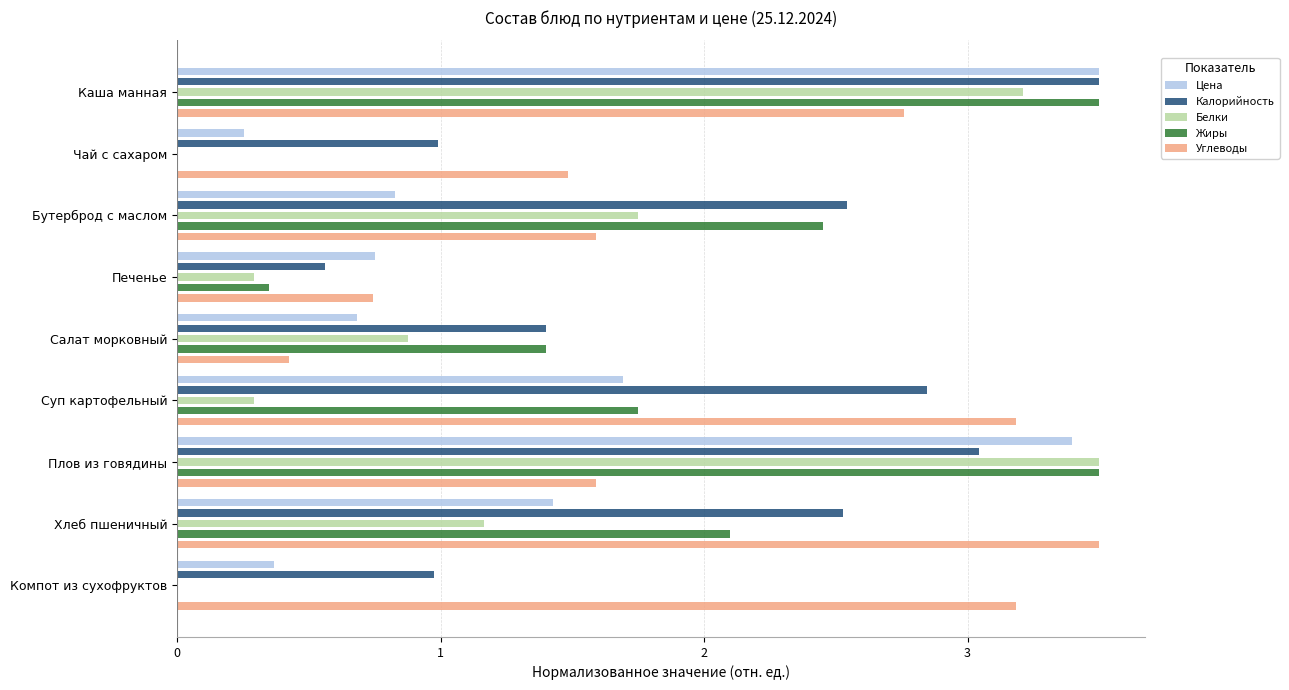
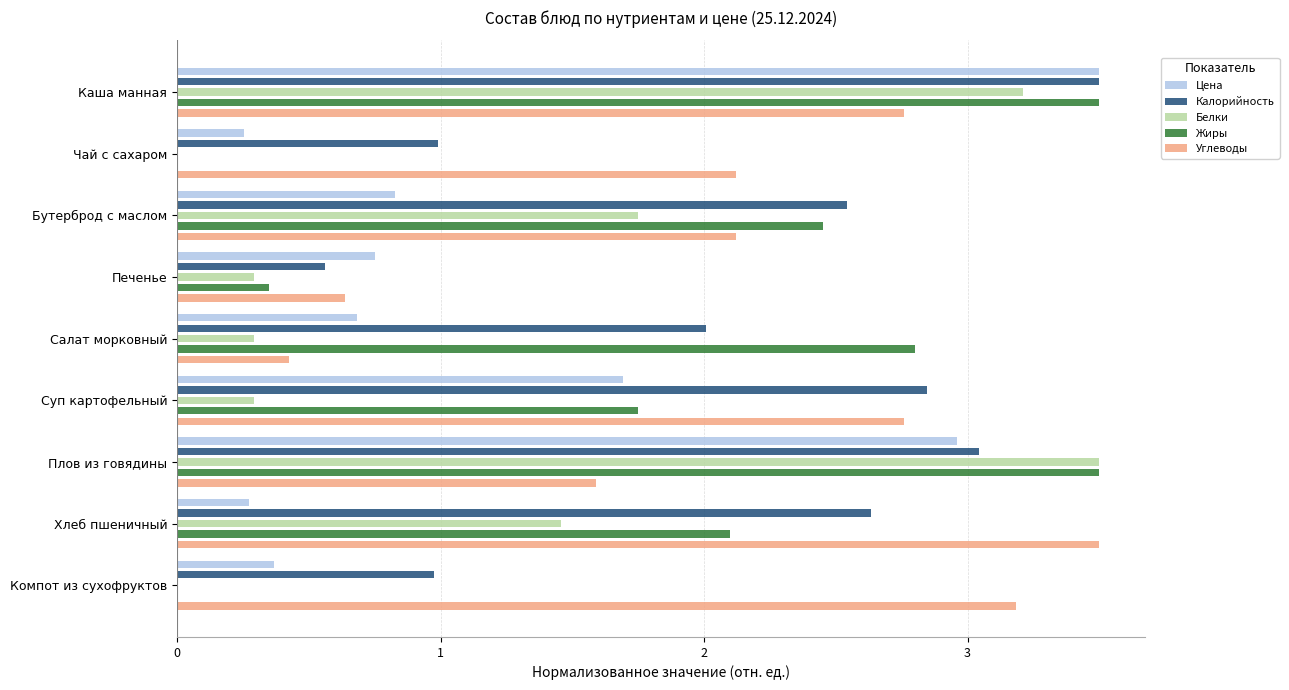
Углеводы, Чай с сахаром: 1.48 -> 2.12
Углеводы, Бутерброд с маслом: 1.59 -> 2.12
Углеводы, Печенье: 0.74 -> 0.64
Калорийность, Салат морковный: 1.40 -> 2.01
Белки, Салат морковный: 0.88 -> 0.29
Жиры, Салат морковный: 1.40 -> 2.80
Углеводы, Суп картофельный: 3.18 -> 2.76
Цена, Плов из говядины: 3.39 -> 2.96
Цена, Хлеб пшеничный: 1.43 -> 0.27
Калорийность, Хлеб пшеничный: 2.53 -> 2.63
Белки, Хлеб пшеничный: 1.17 -> 1.46
